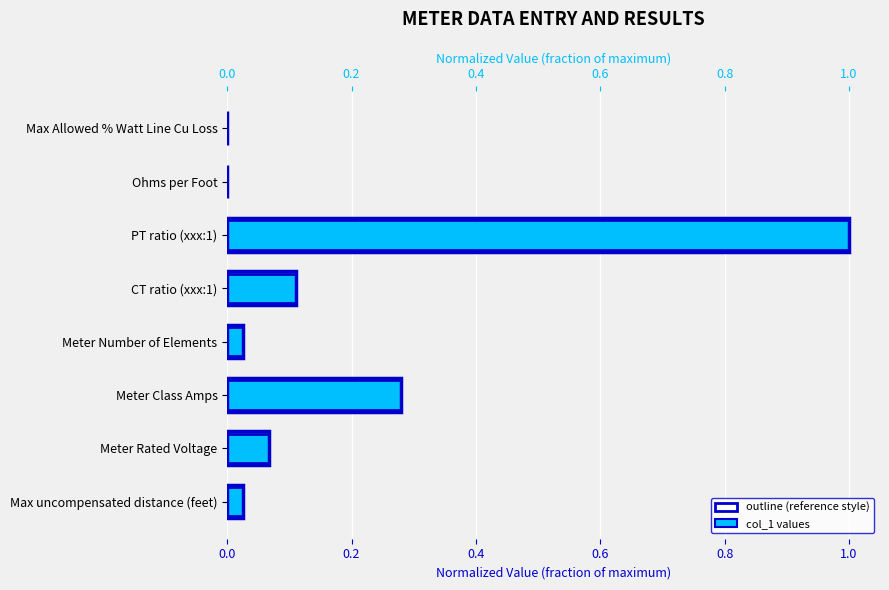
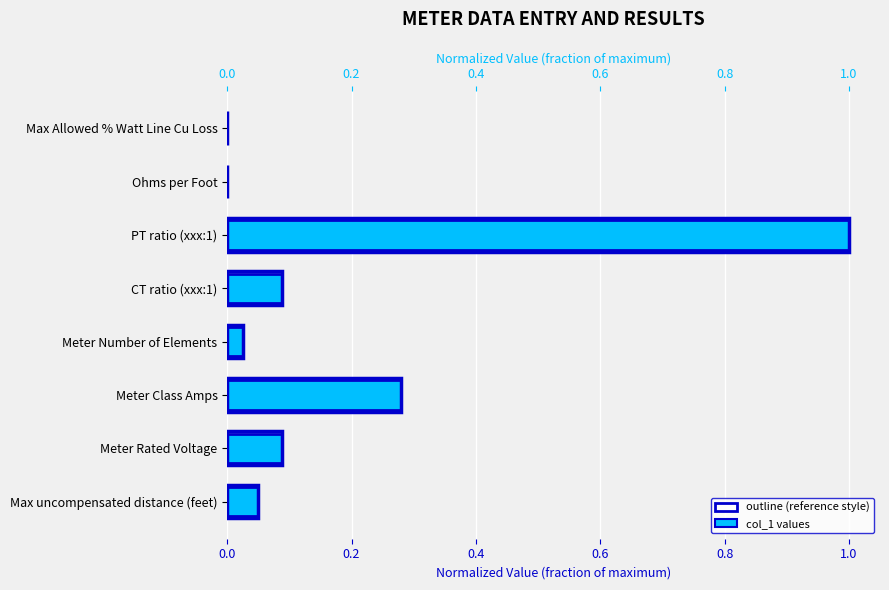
CT ratio (xxx:1): 0.11 -> 0.09
Meter Rated Voltage: 0.07 -> 0.09
Max uncompensated distance (feet): 0.03 -> 0.05
